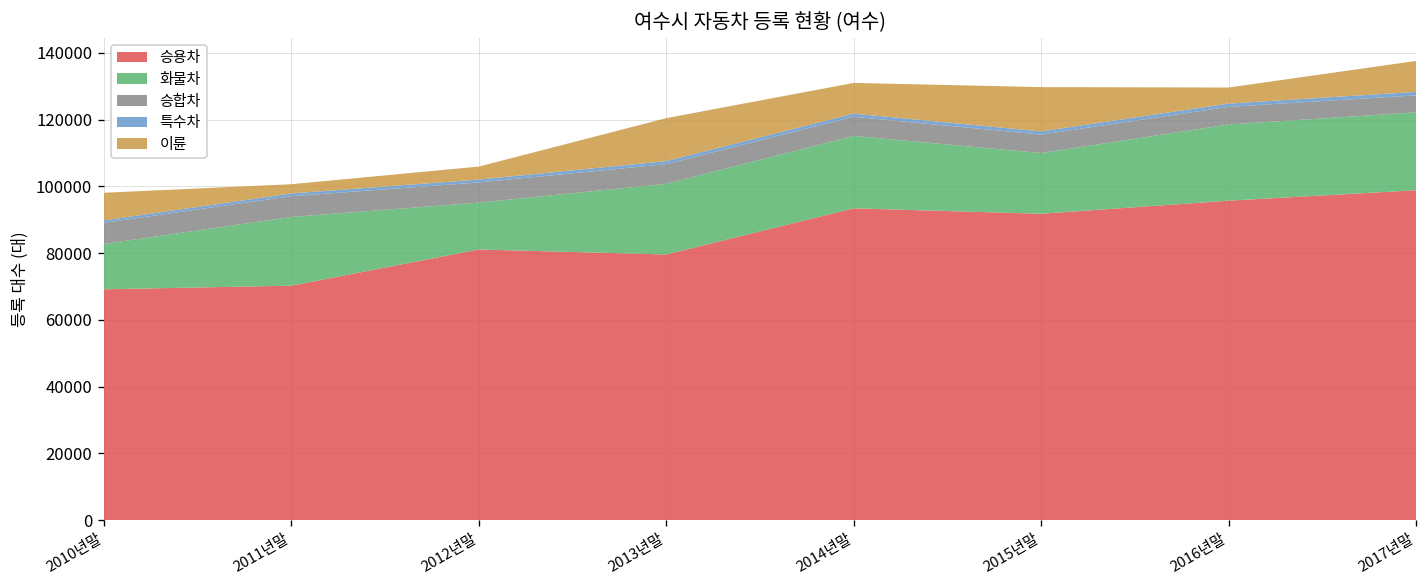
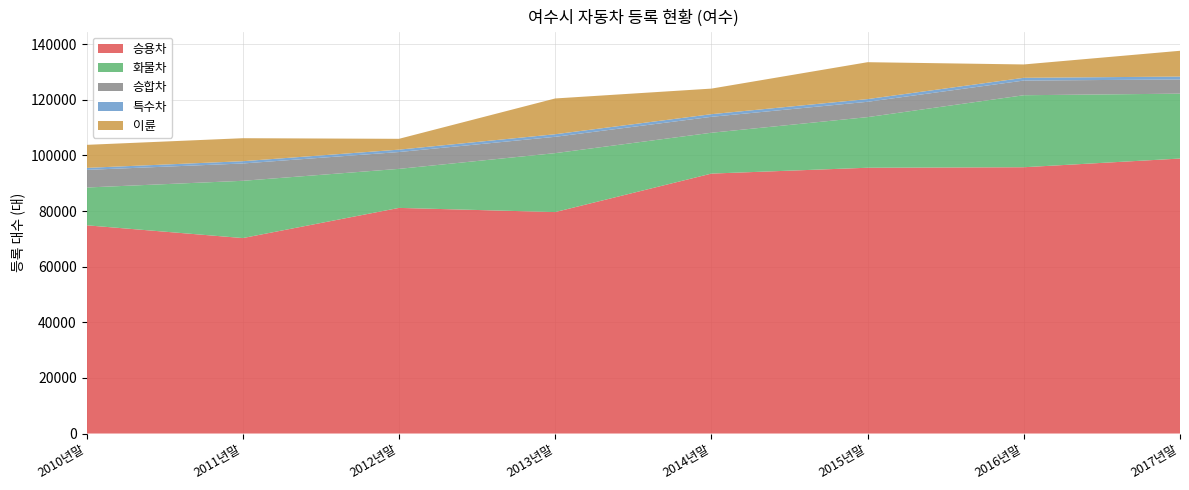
승용차, 2010년말: 69000 -> 75000
이륜, 2011년말: 3000 -> 8000
화물차, 2014년말: 22000 -> 15000
승용차, 2015년말: 92000 -> 96000
화물차, 2016년말: 23000 -> 26000
